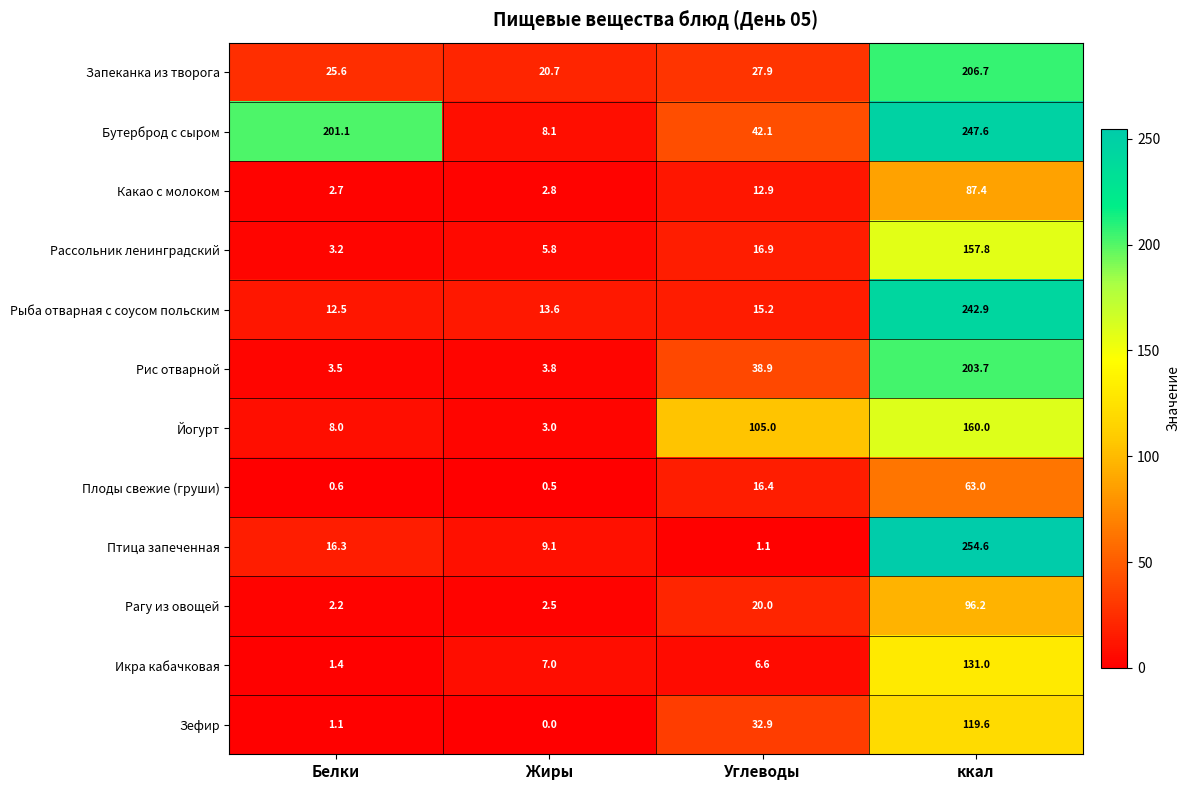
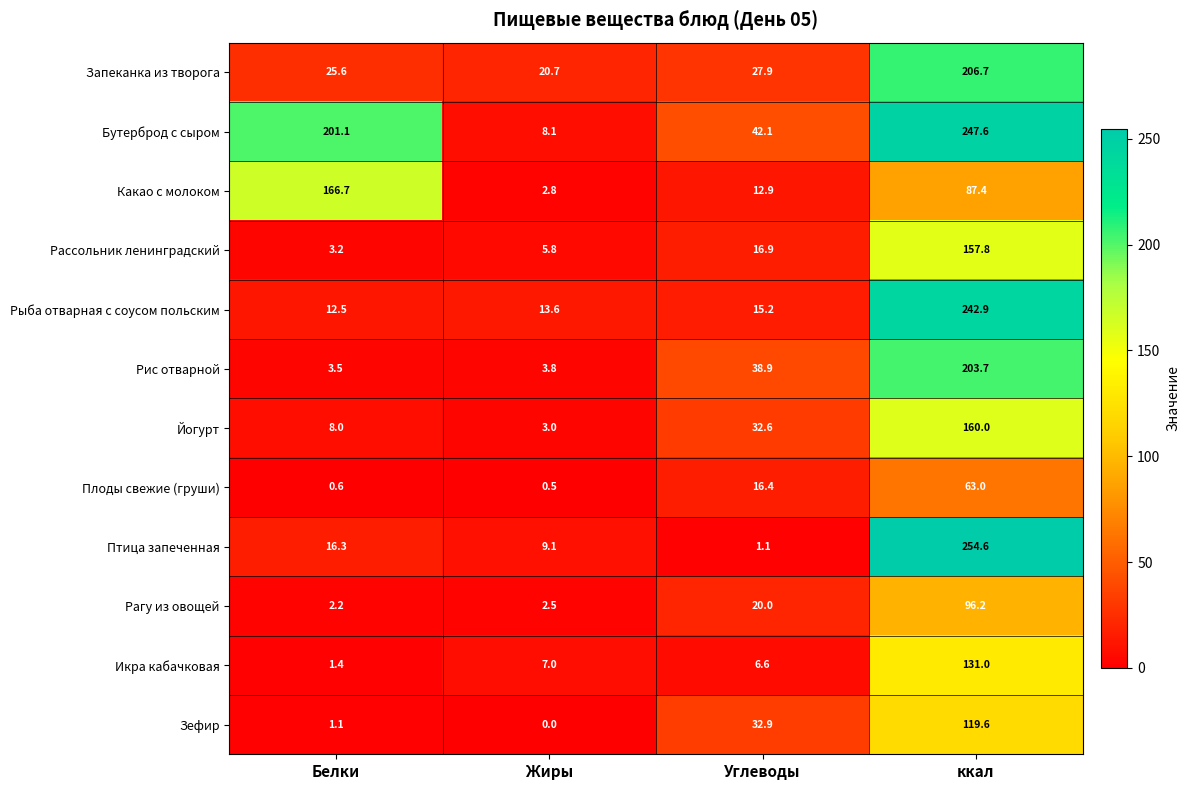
Какао с молоком, Белки: 2.7 -> 166.7
Йогурт, Углеводы: 105.0 -> 32.6
